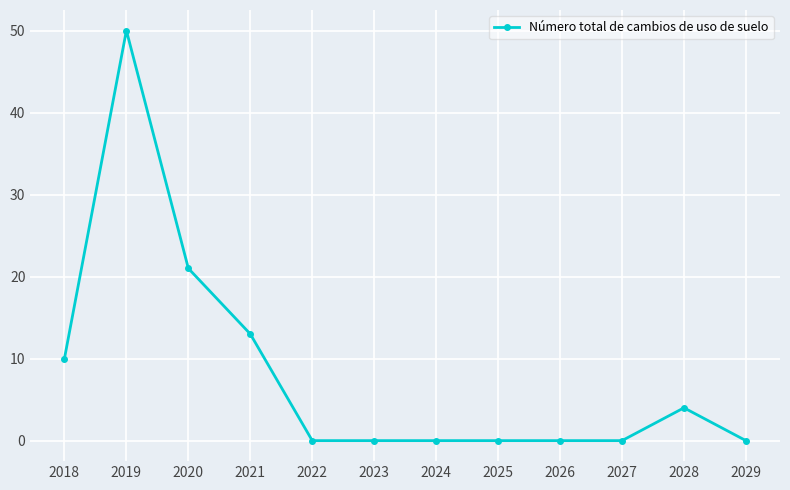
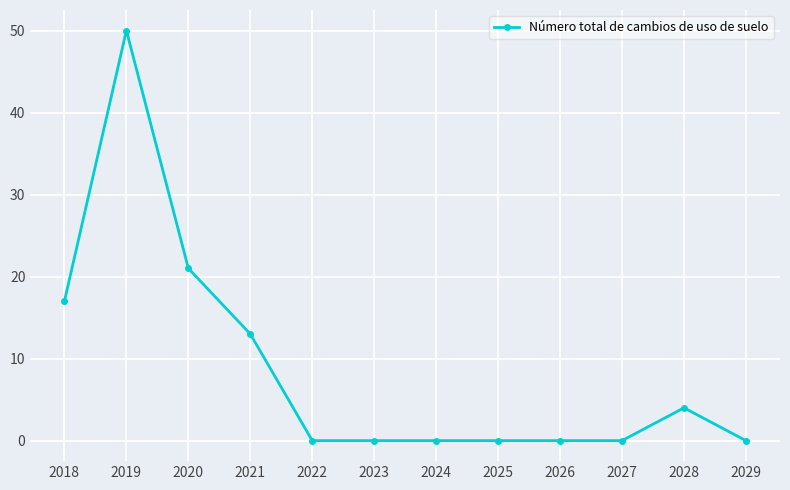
2018: 10 -> 17
